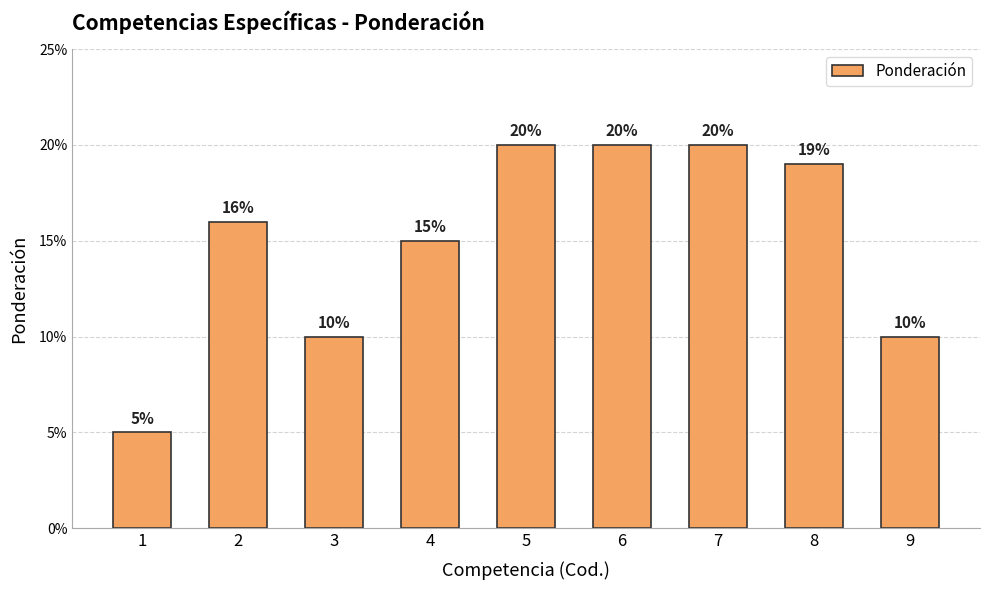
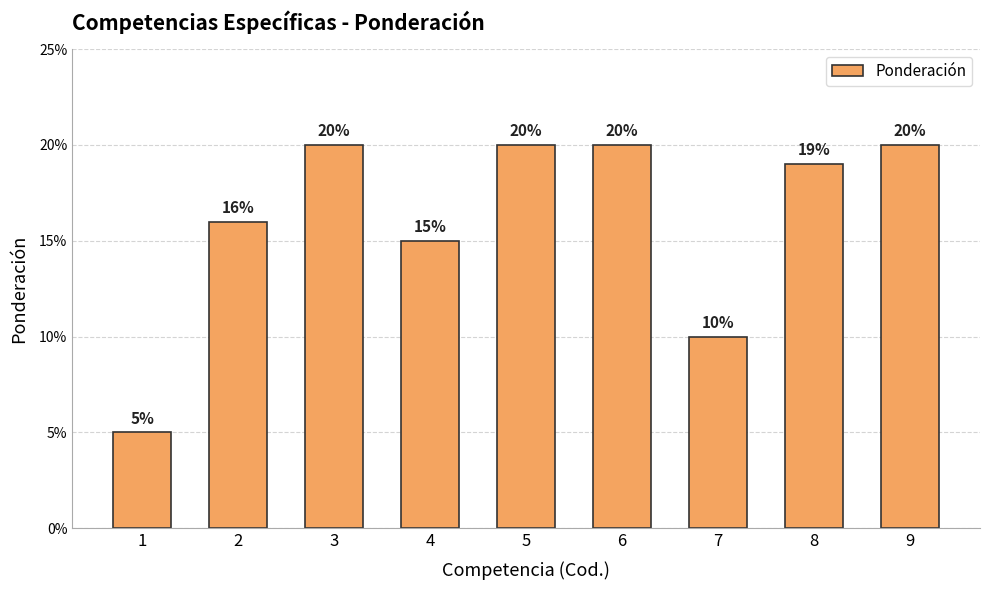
3: 10% -> 20%
7: 20% -> 10%
9: 10% -> 20%
